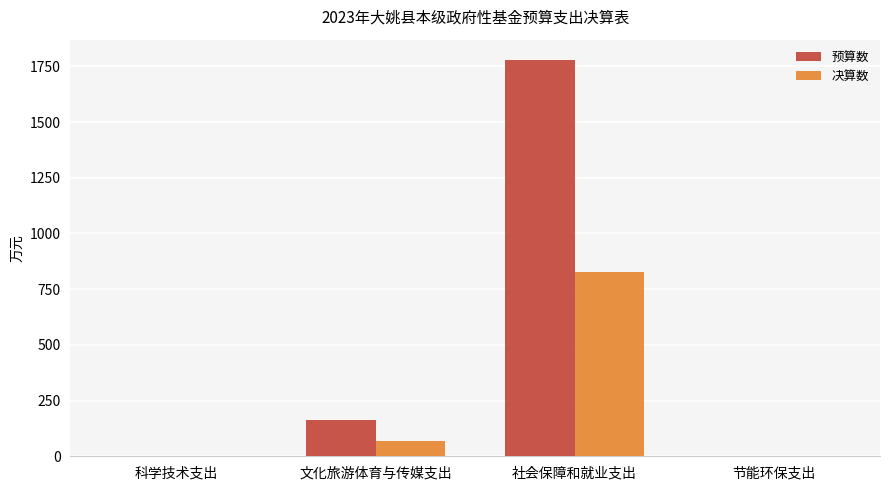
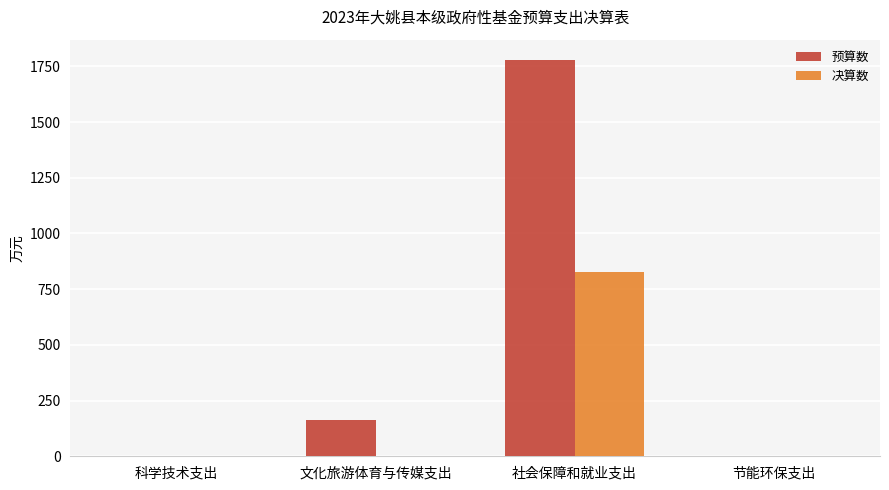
决算数, 文化旅游体育与传媒支出: 70 -> 0
